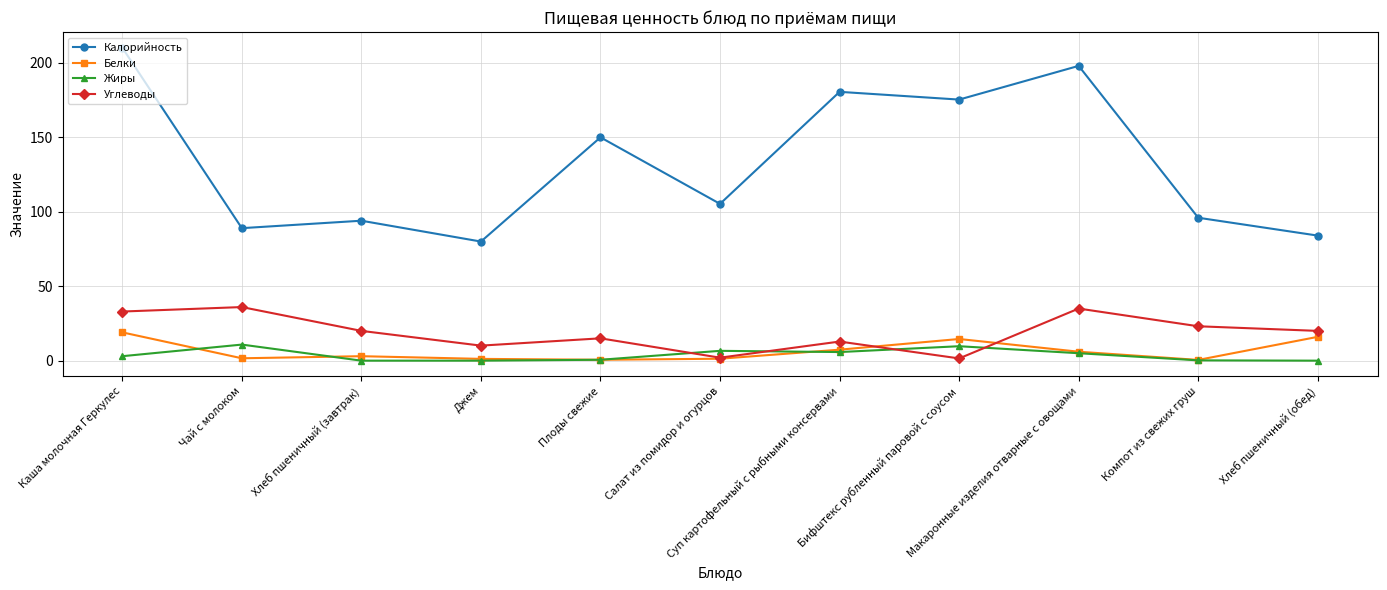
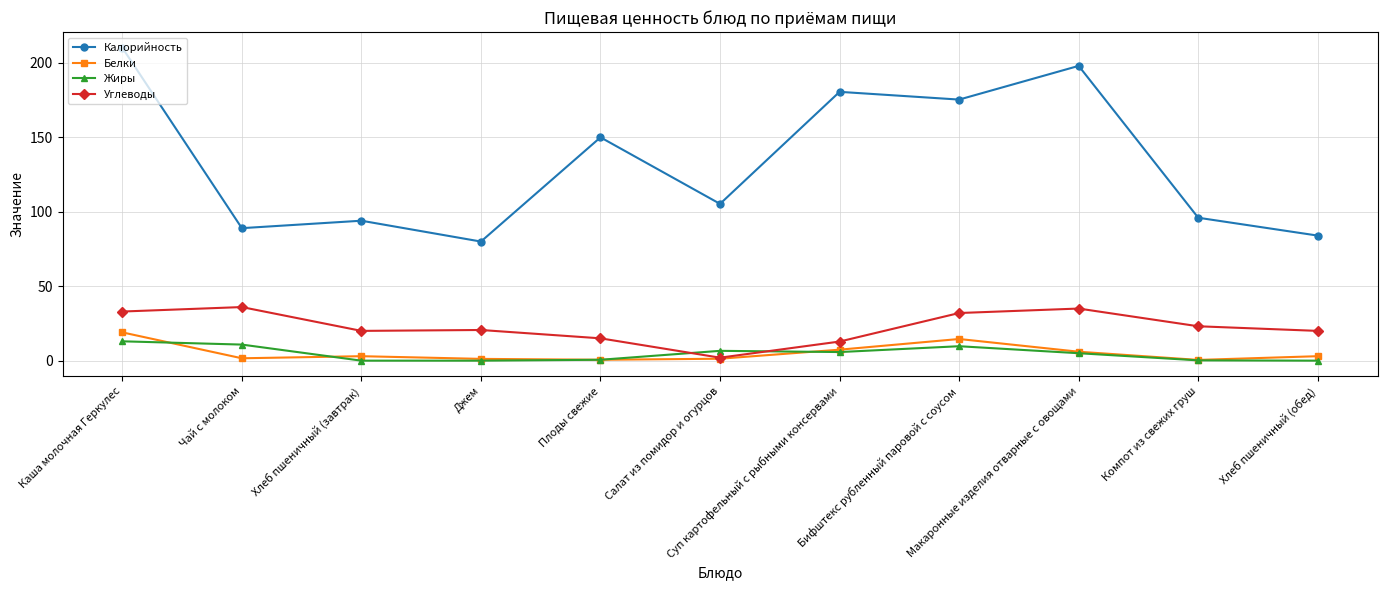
Жиры, Каша молочная Геркулес: 3 -> 13
Углеводы, Джем: 10 -> 21
Углеводы, Бифштекс рубленный паровой с соусом: 2 -> 32
Белки, Хлеб пшеничный (обед): 16 -> 3
